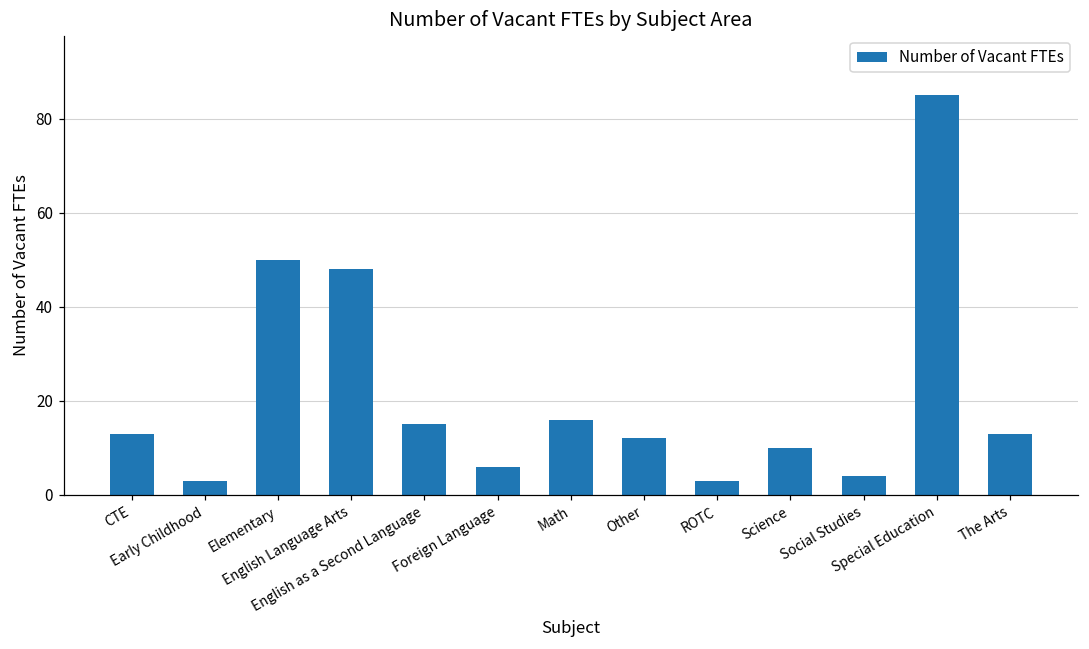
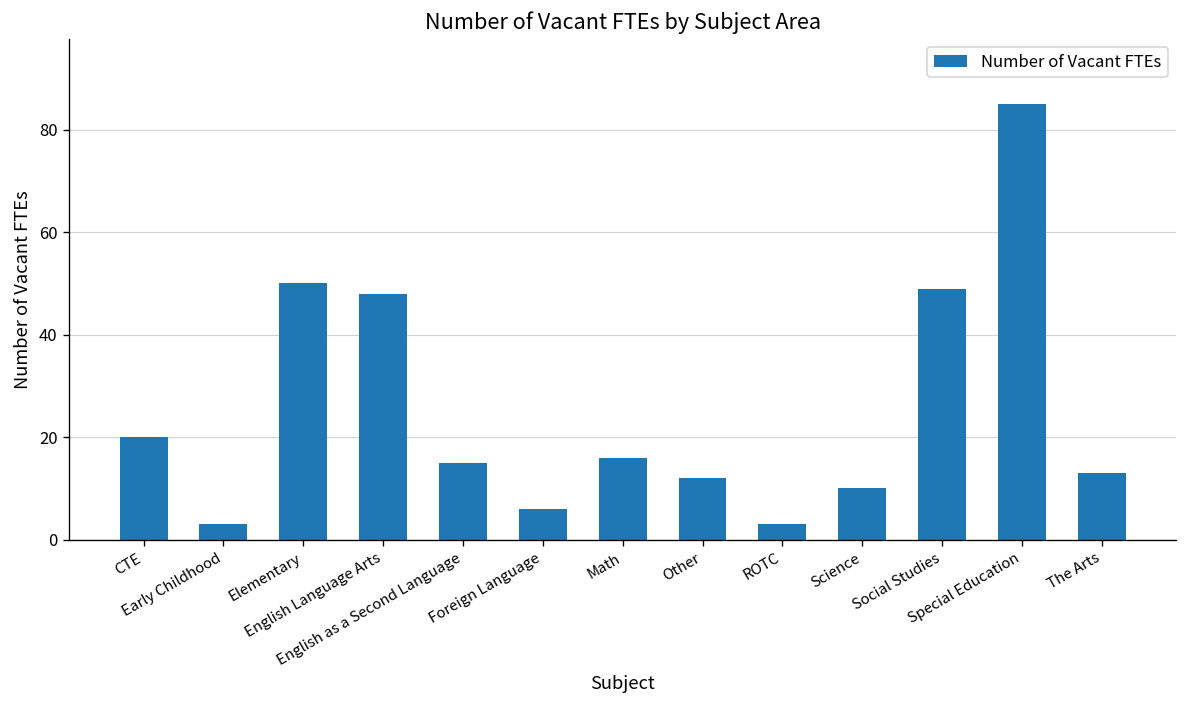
CTE: 13 -> 20
Social Studies: 4 -> 49
